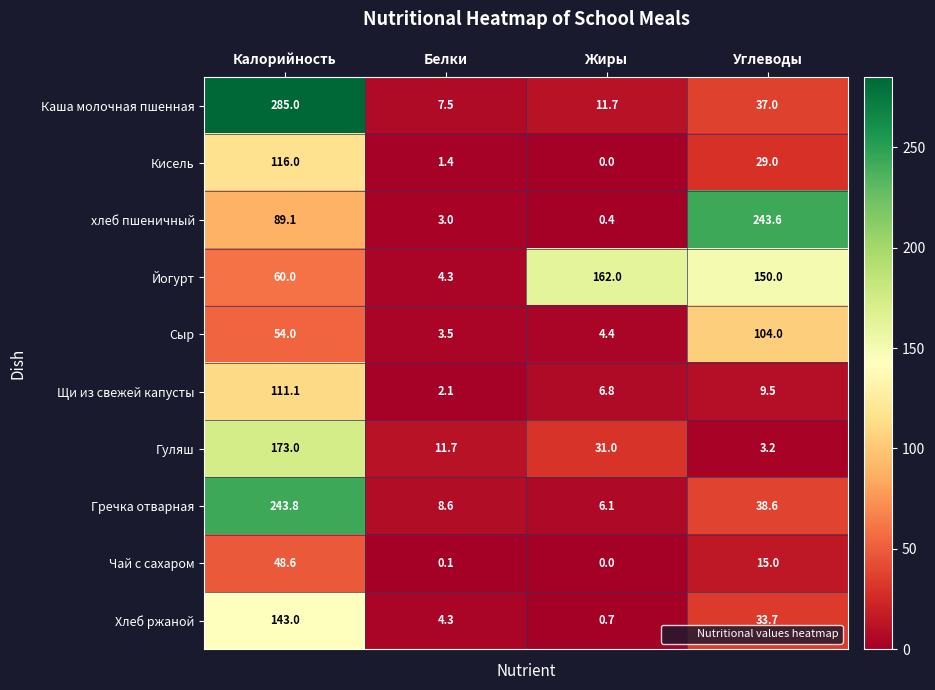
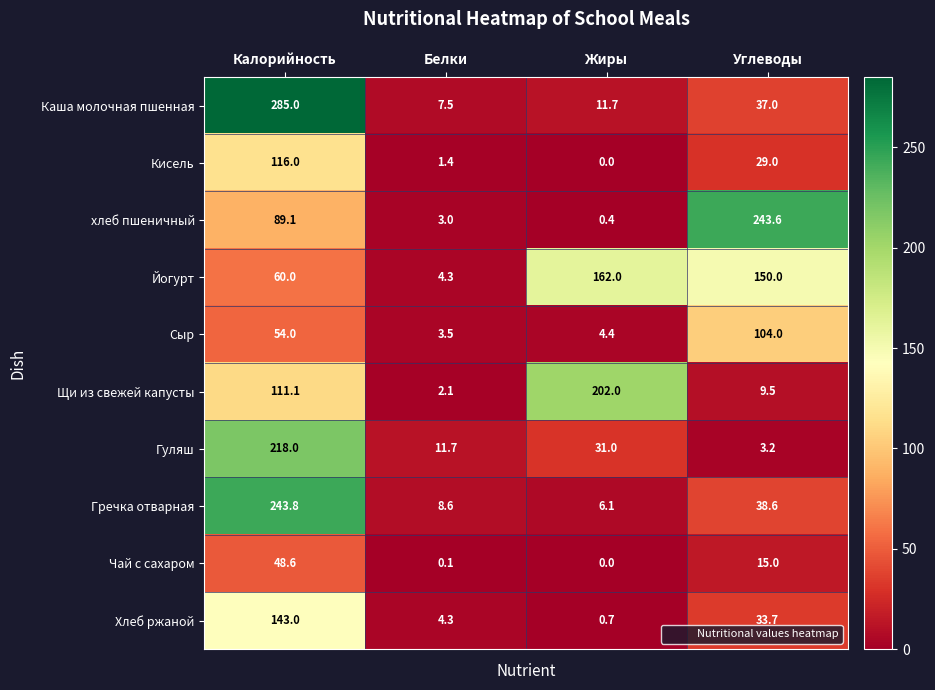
Щи из свежей капусты, Жиры: 6.8 -> 202.0
Гуляш, Калорийность: 173.0 -> 218.0
